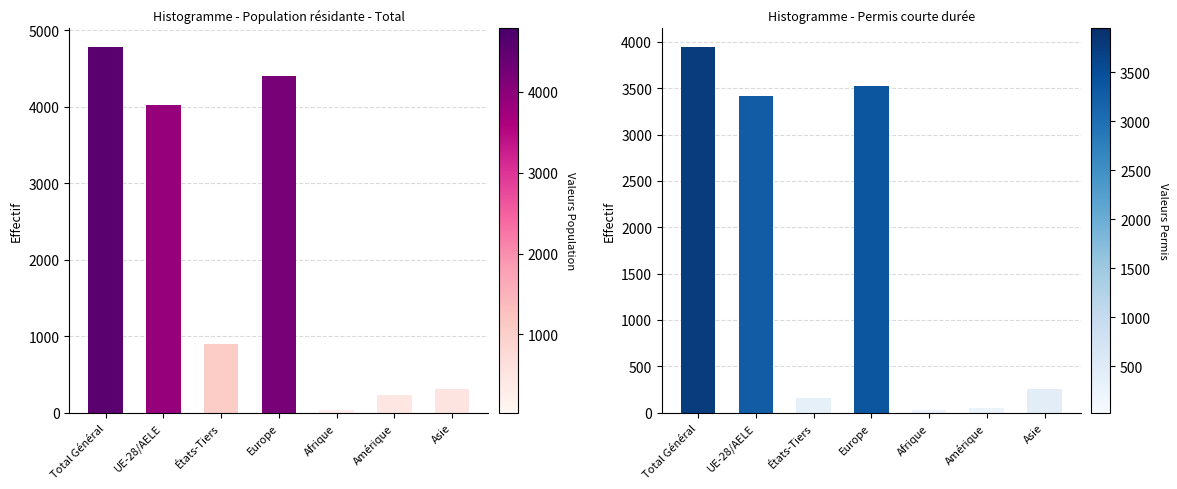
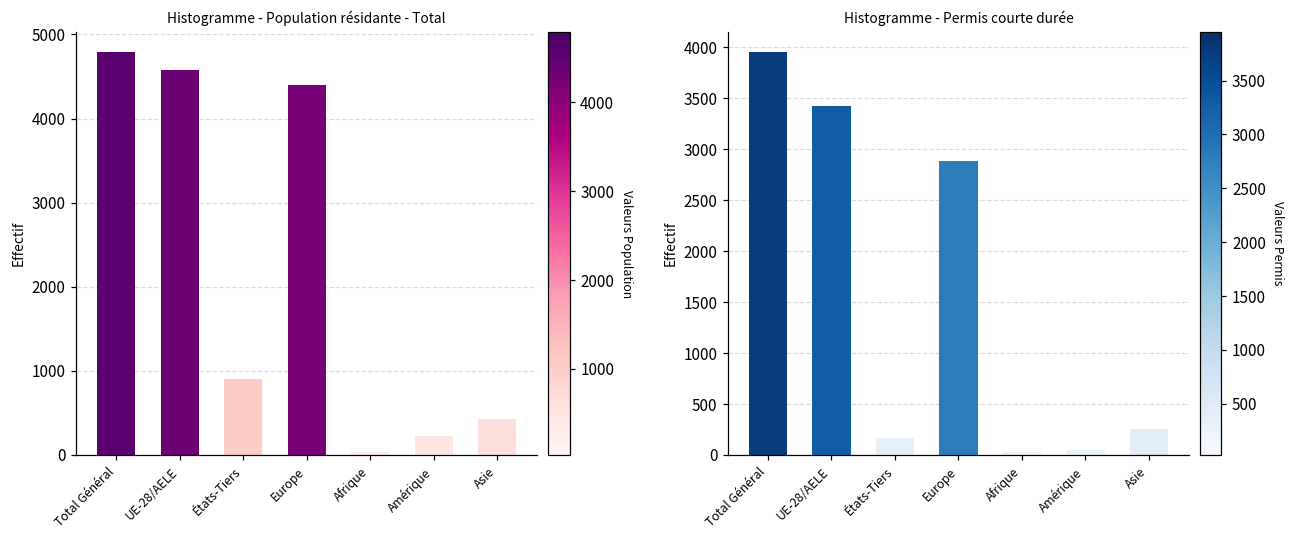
Histogramme - Population résidante - Total, UE-28/AELE: 4000 -> 4600
Histogramme - Population résidante - Total, Asie: 300 -> 400
Histogramme - Permis courte durée, Europe: 3500 -> 2900
